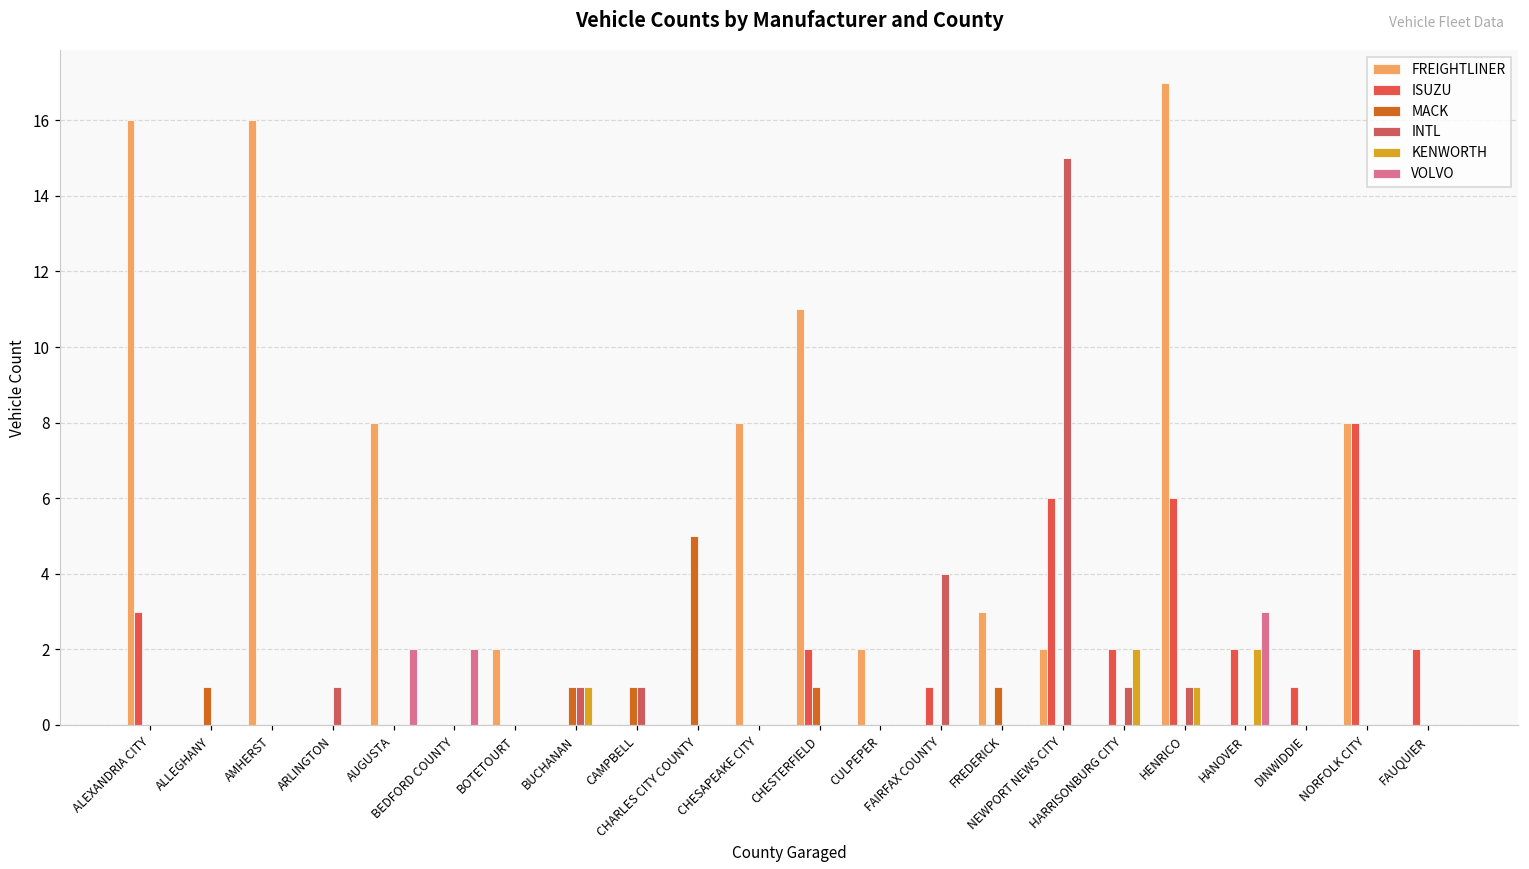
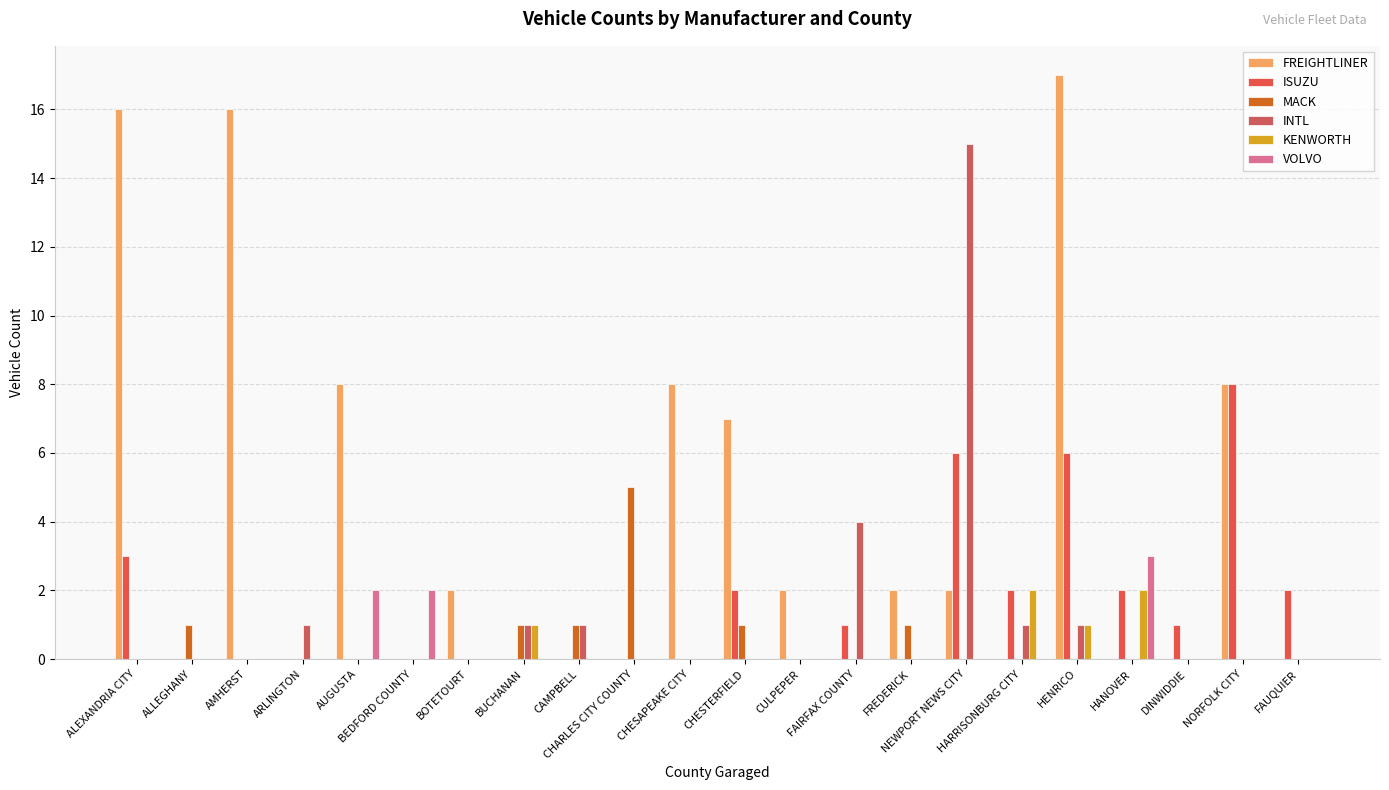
FREIGHTLINER, CHESTERFIELD: 11 -> 7
FREIGHTLINER, FREDERICK: 3 -> 2
